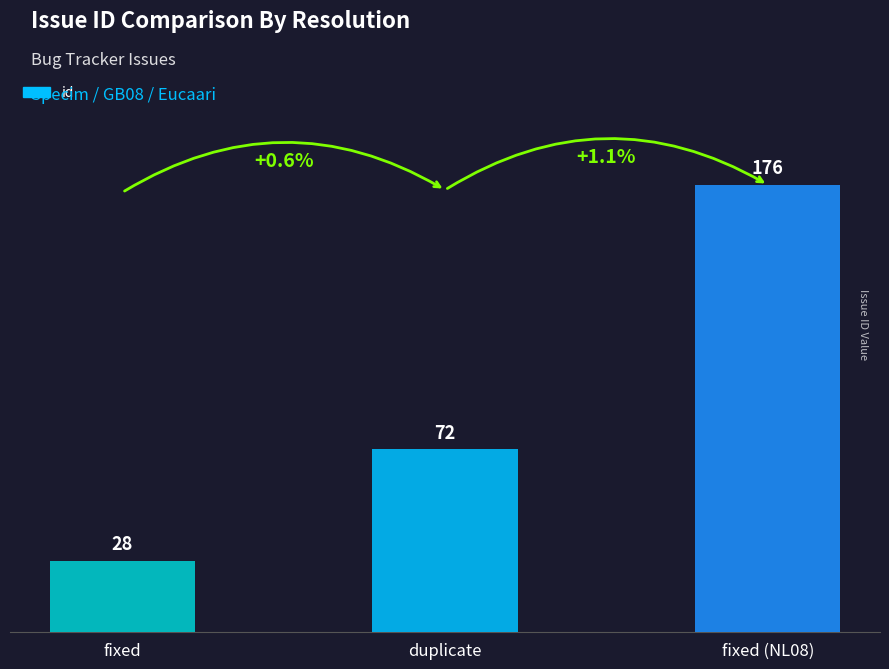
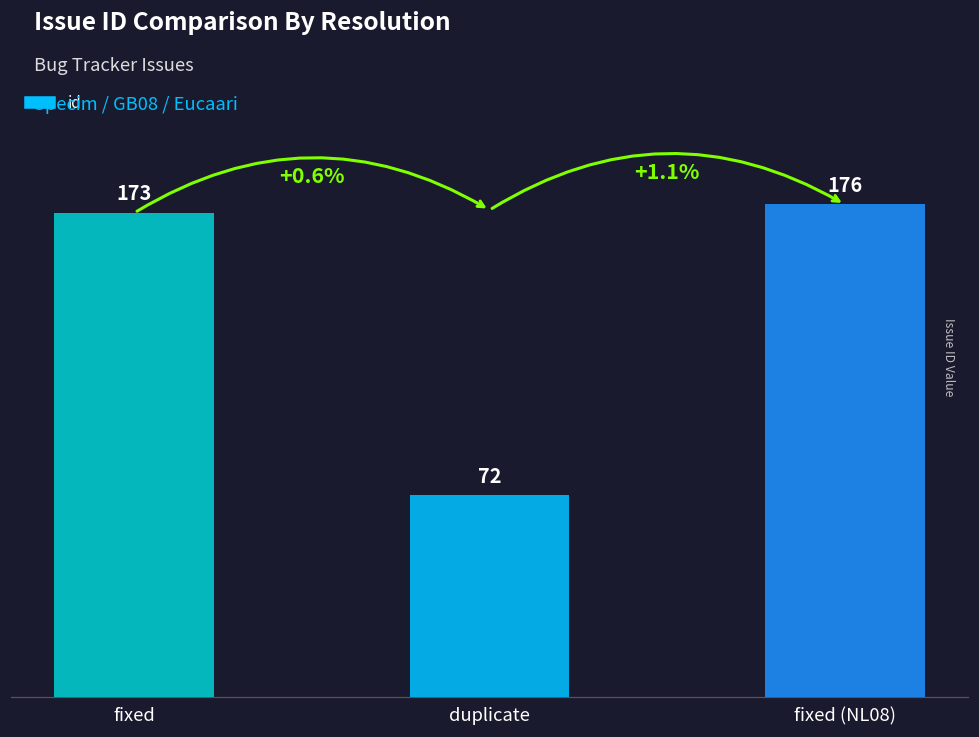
fixed: 28 -> 173
